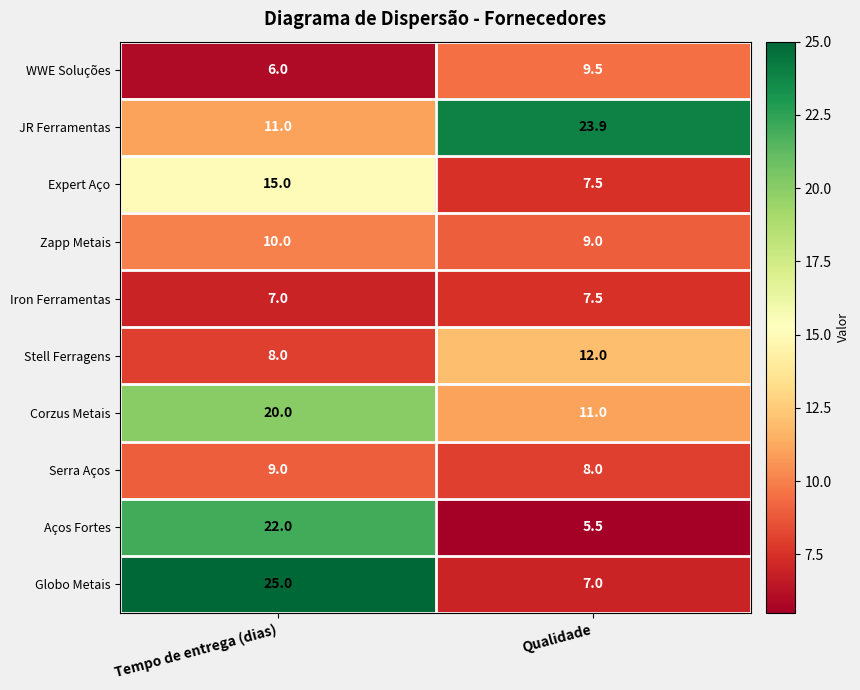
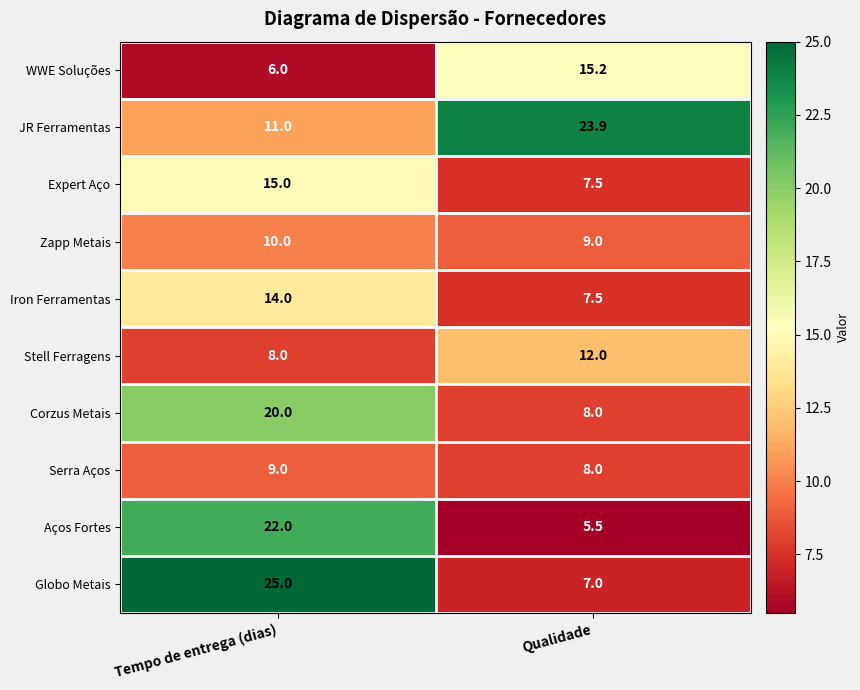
WWE Soluções, Qualidade: 9.5 -> 15.2
Iron Ferramentas, Tempo de entrega (dias): 7.0 -> 14.0
Corzus Metais, Qualidade: 11.0 -> 8.0
